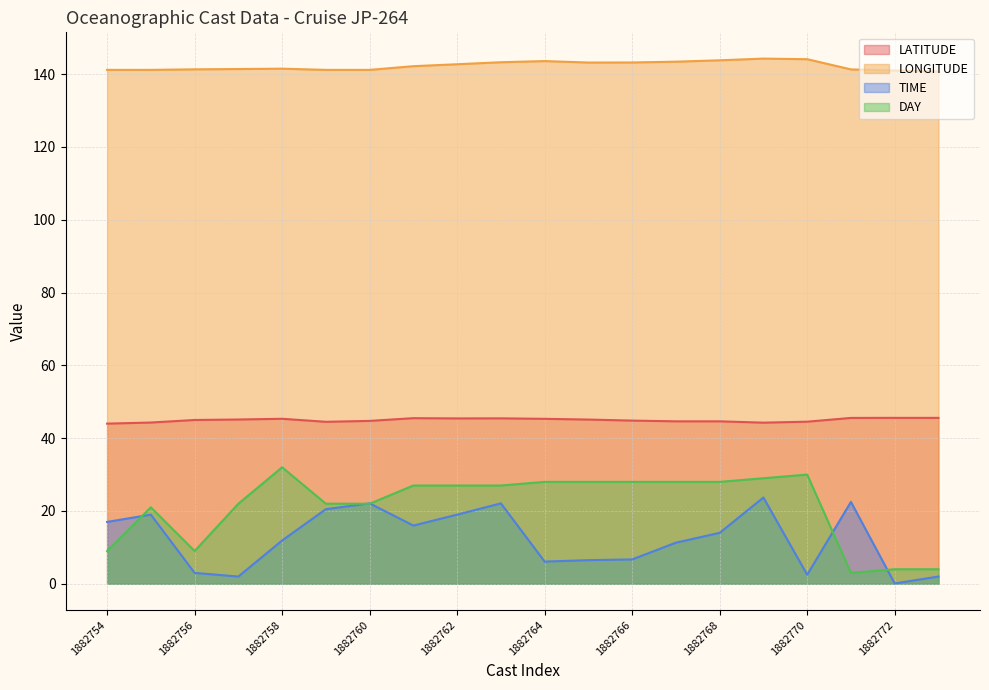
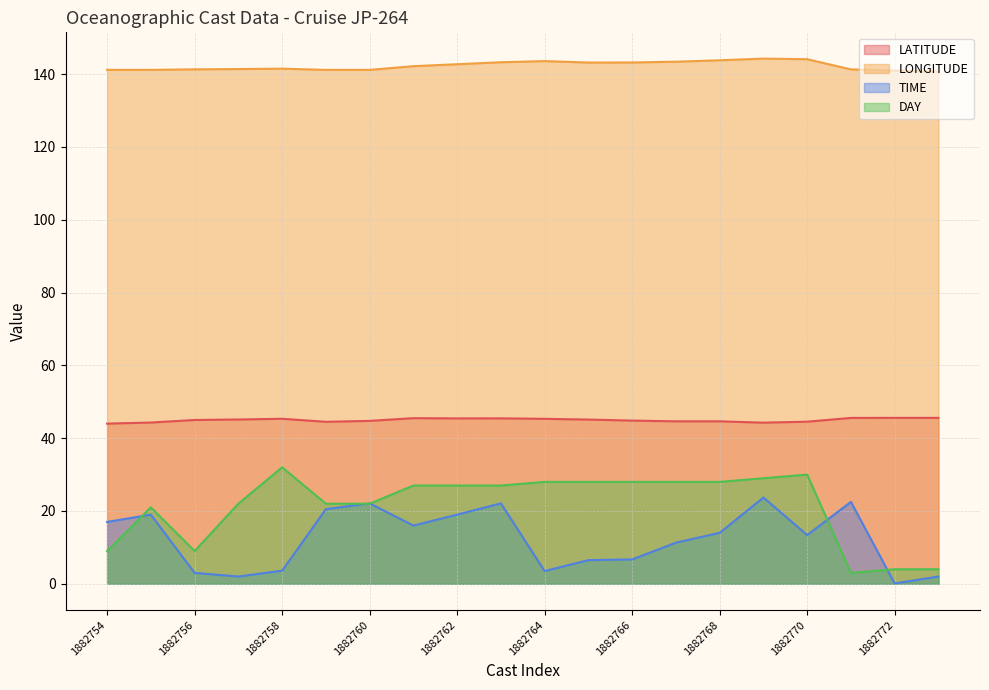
TIME, 1882758: 12 -> 4
TIME, 1882764: 6 -> 4
TIME, 1882770: 3 -> 13
